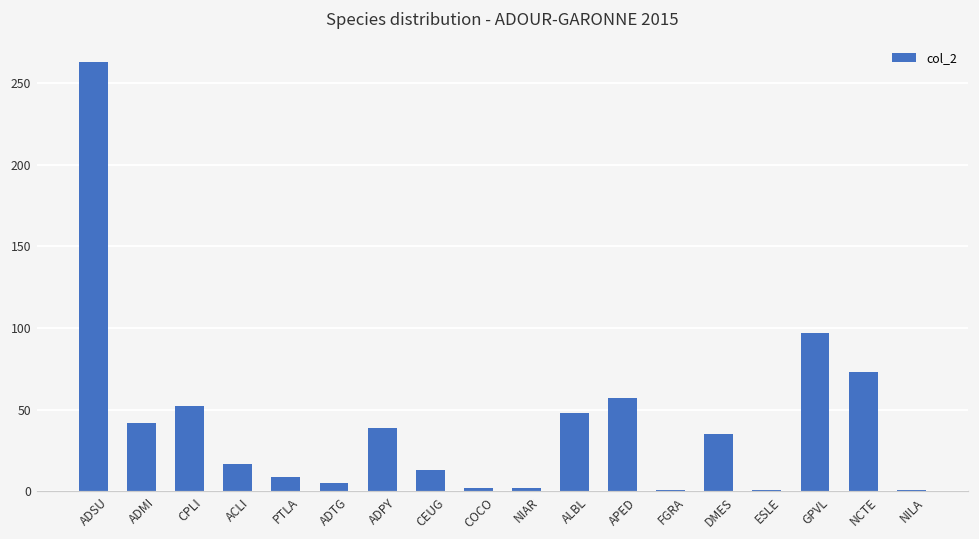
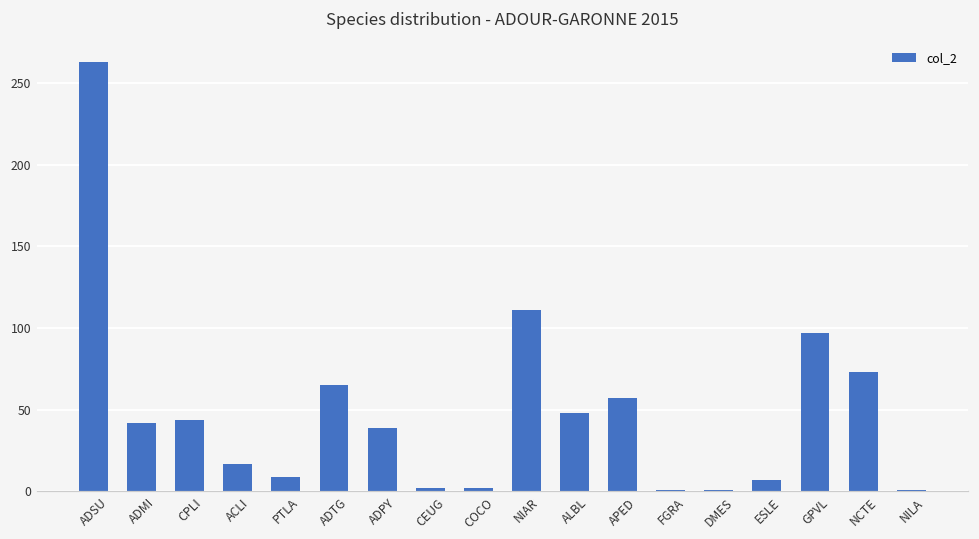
CPLI: 52 -> 44
ADTG: 5 -> 65
CEUG: 13 -> 2
NIAR: 2 -> 111
DMES: 35 -> 1
ESLE: 1 -> 7
